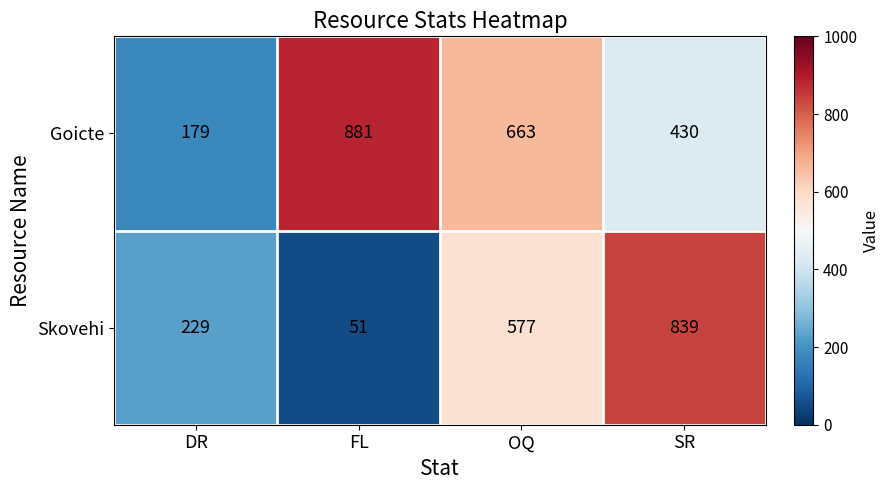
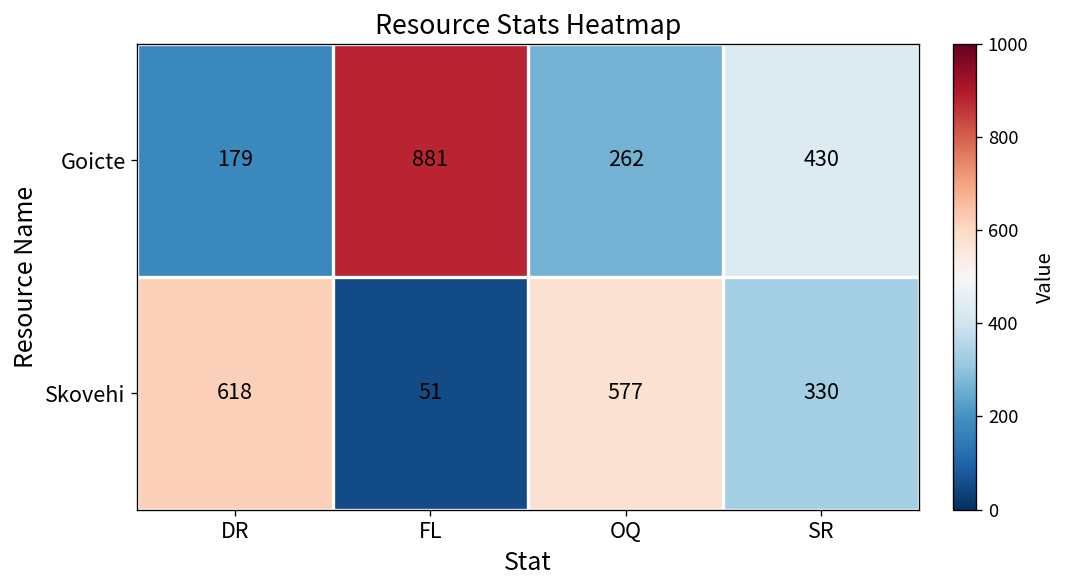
Goicte, OQ: 663 -> 262
Skovehi, DR: 229 -> 618
Skovehi, SR: 839 -> 330
